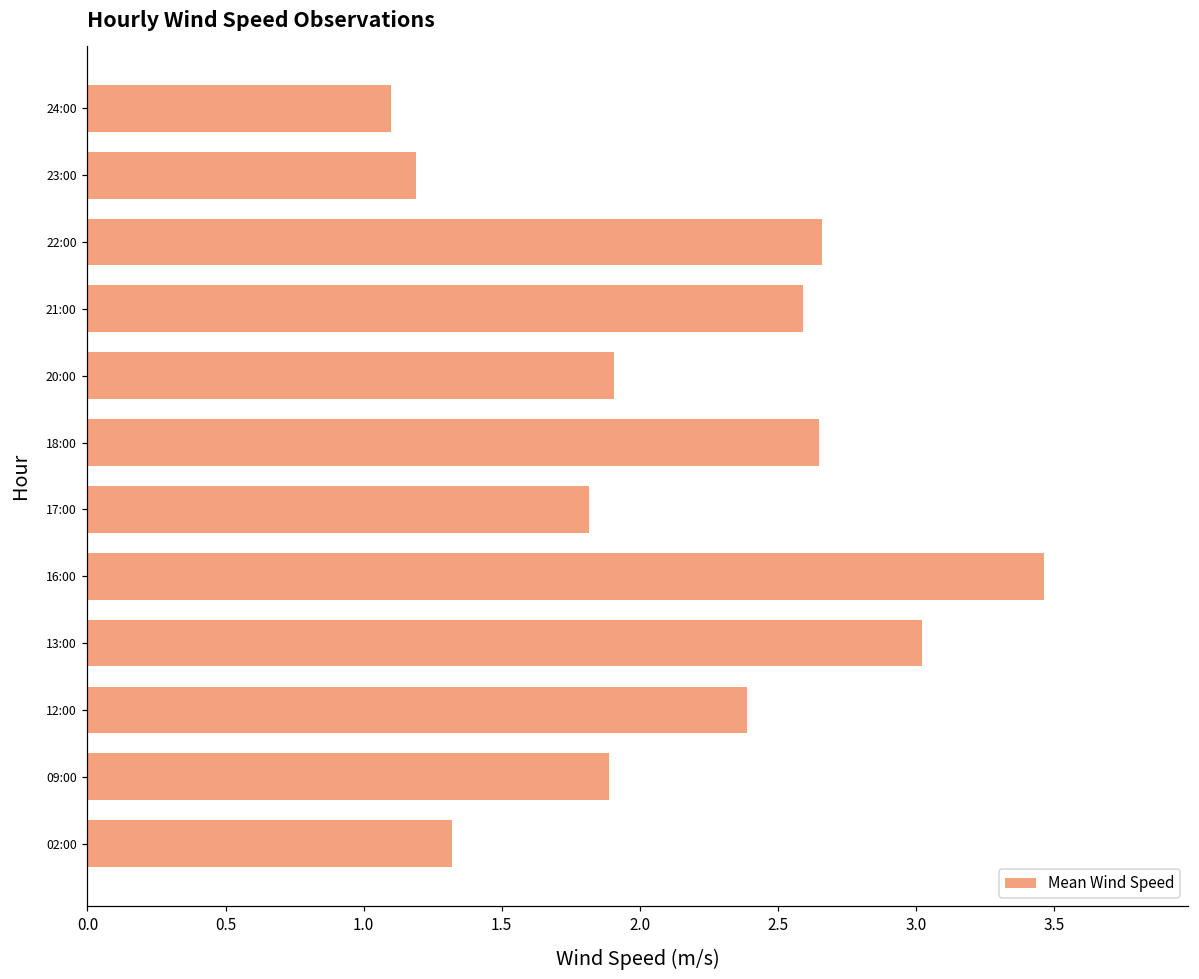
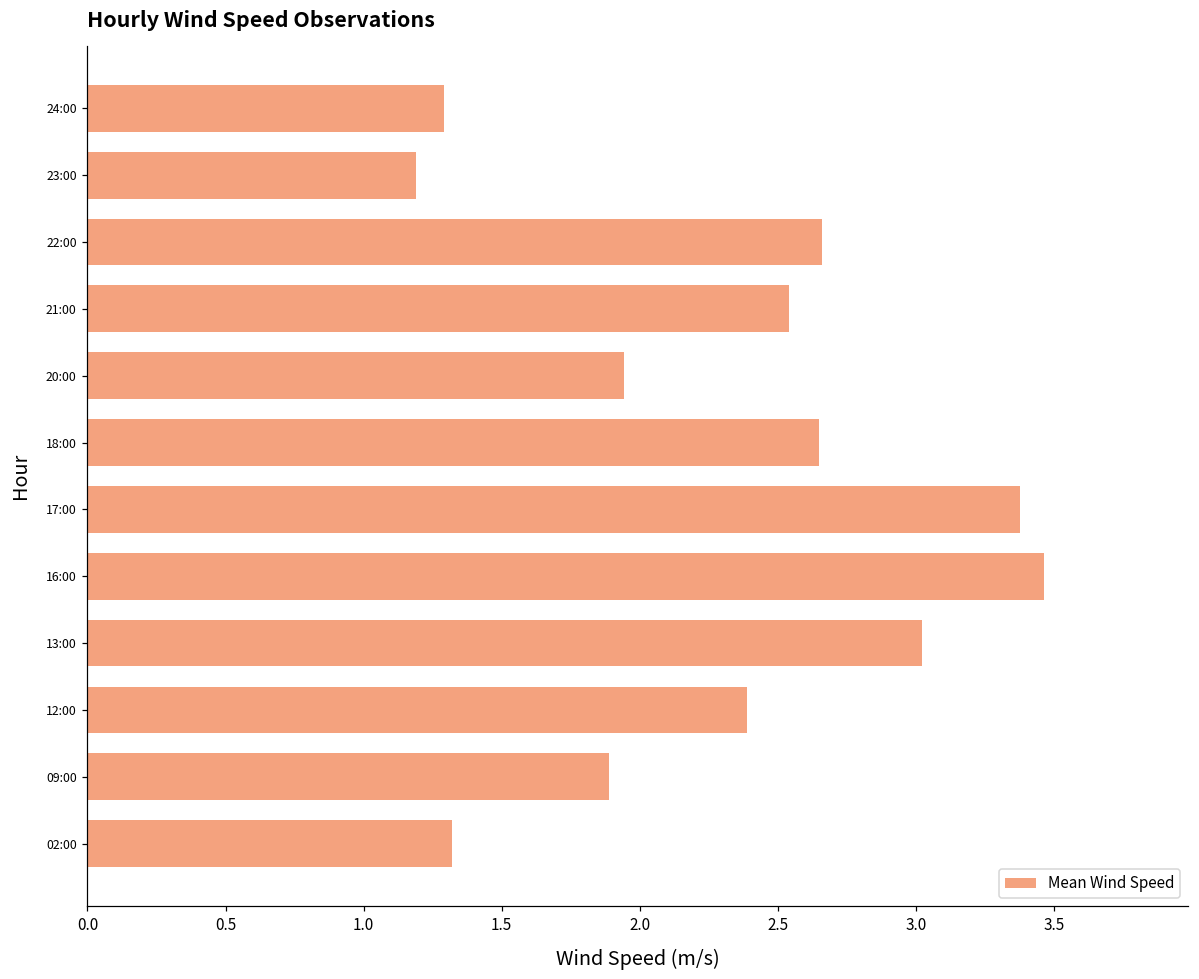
24:00: 1.10 -> 1.29
21:00: 2.59 -> 2.54
20:00: 1.91 -> 1.94
17:00: 1.82 -> 3.38
